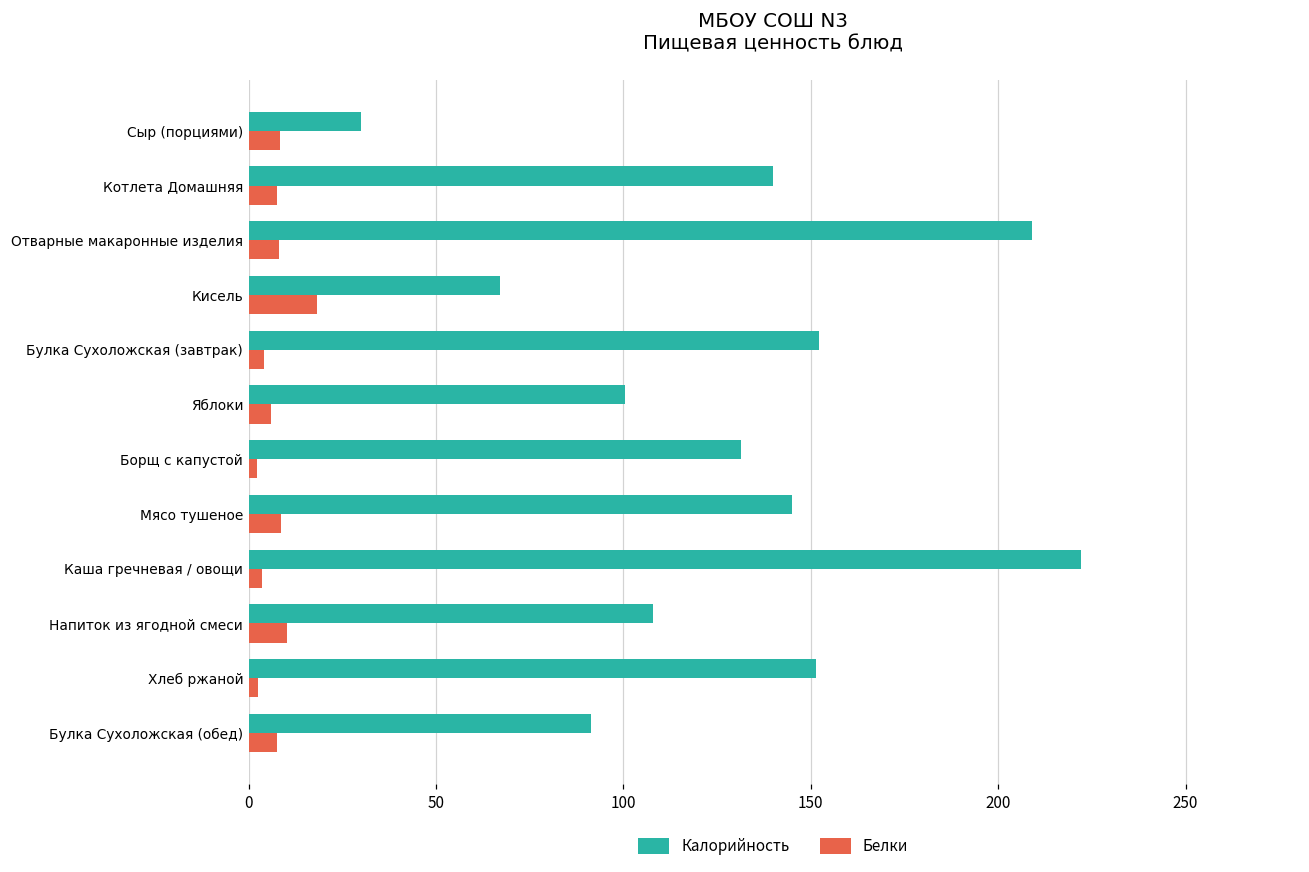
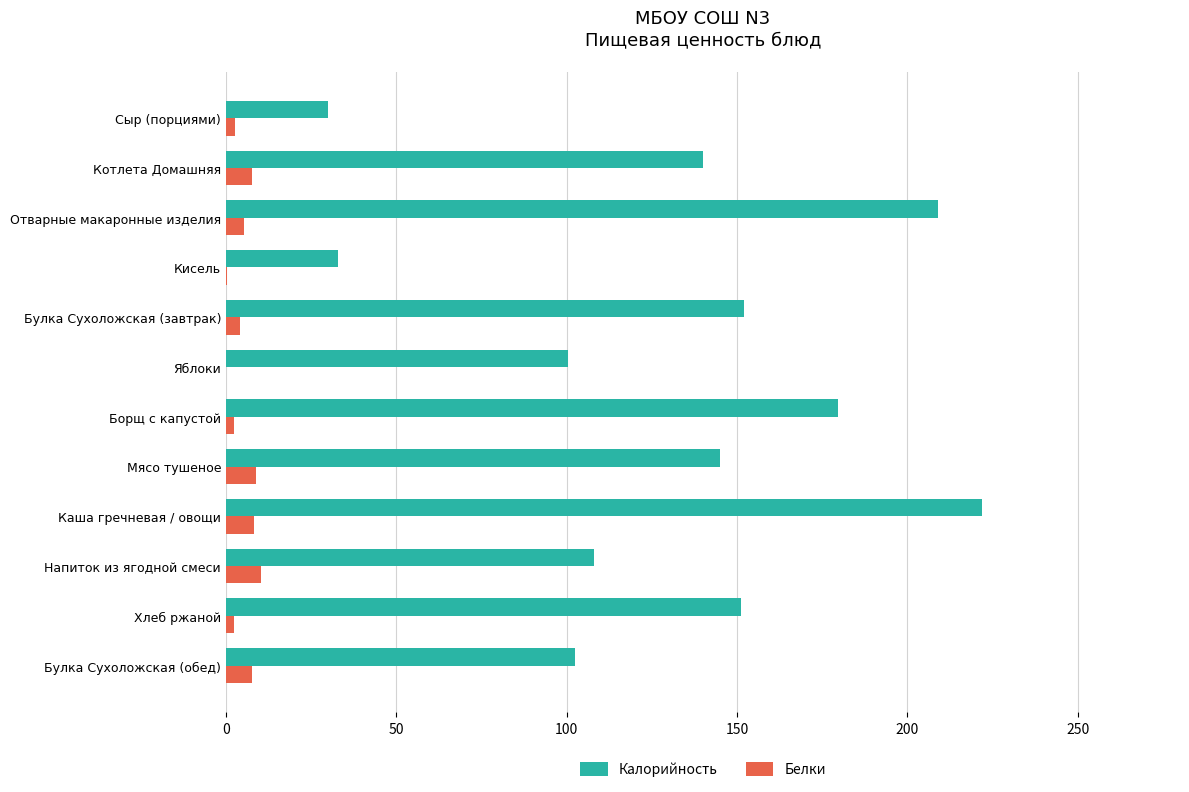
Белки, Сыр (порциями): 8 -> 3
Белки, Отварные макаронные изделия: 8 -> 5
Калорийность, Кисель: 67 -> 33
Белки, Кисель: 18 -> 0
Белки, Яблоки: 6 -> 0
Калорийность, Борщ с капустой: 132 -> 180
Белки, Каша гречневая / овощи: 4 -> 8
Калорийность, Булка Сухоложская (обед): 91 -> 102
